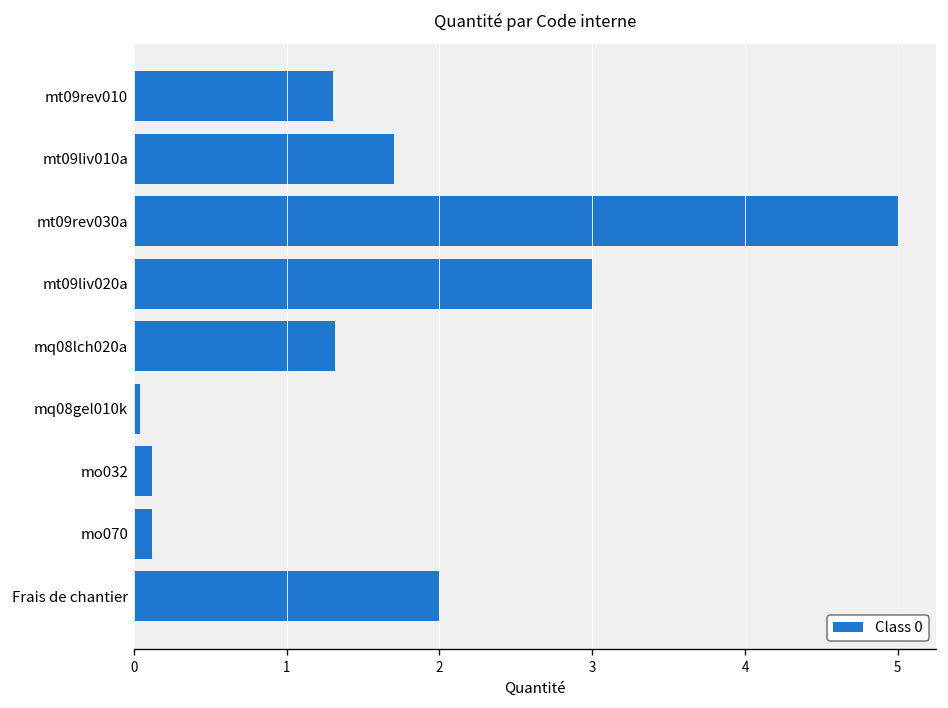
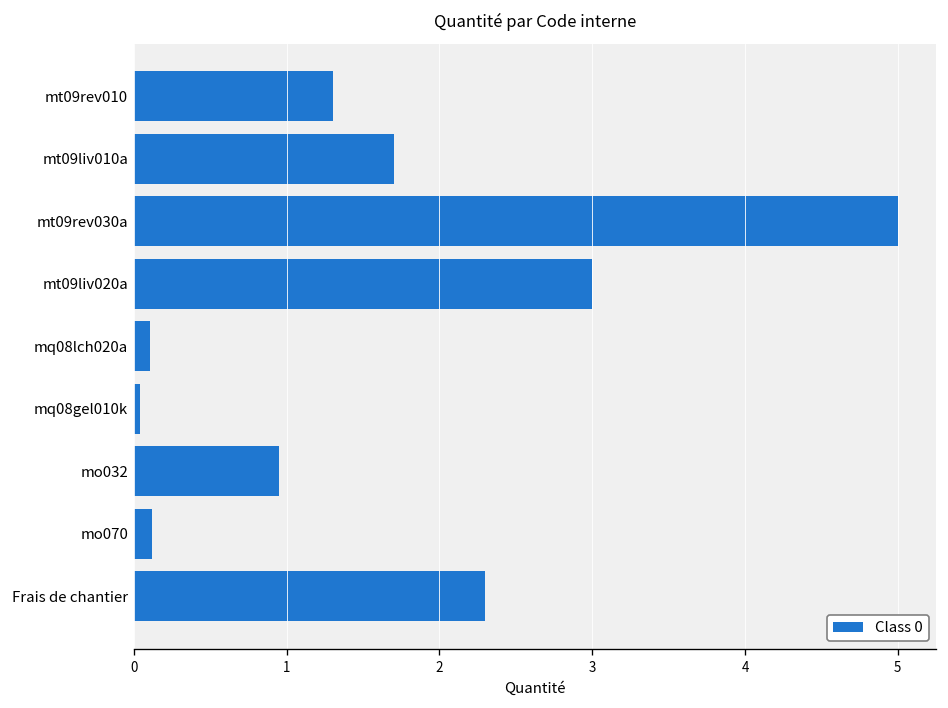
mq08lch020a: 1.32 -> 0.10
mo032: 0.12 -> 0.95
Frais de chantier: 2.0 -> 2.3
